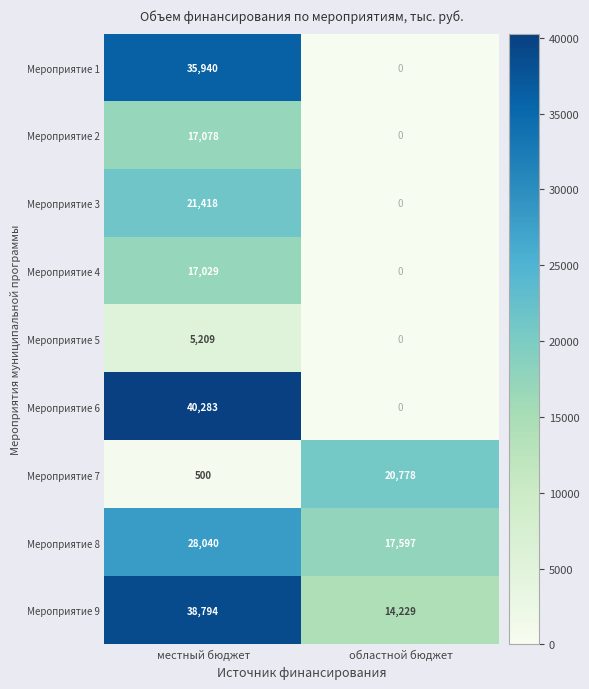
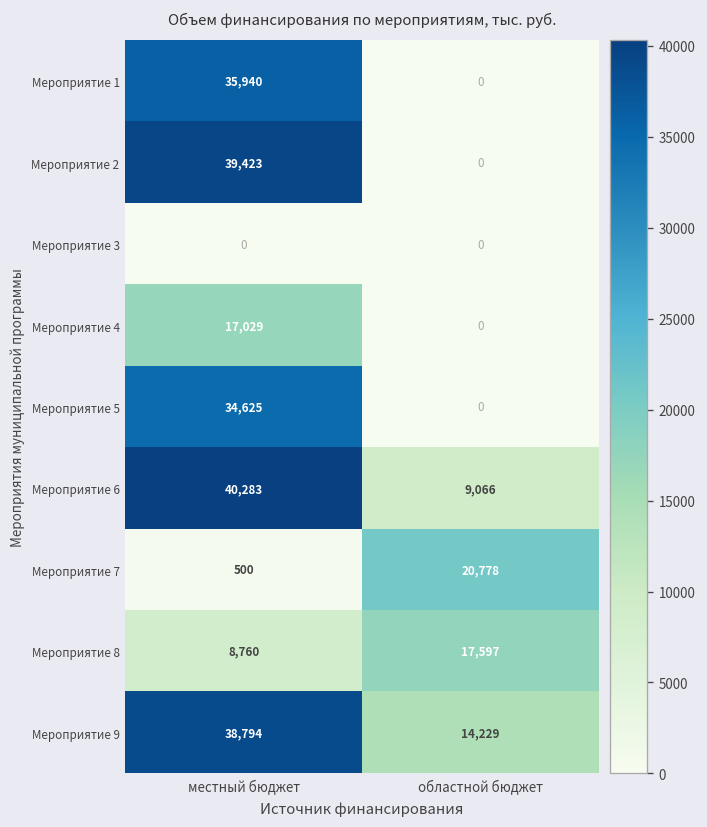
Мероприятие 2, местный бюджет: 17,078 -> 39,423
Мероприятие 3, местный бюджет: 21,418 -> 0
Мероприятие 5, местный бюджет: 5,209 -> 34,625
Мероприятие 6, областной бюджет: 0 -> 9,066
Мероприятие 8, местный бюджет: 28,040 -> 8,760
